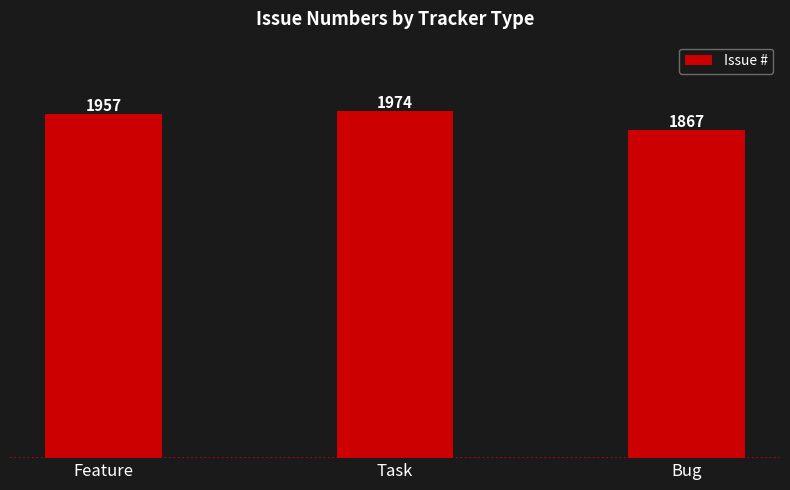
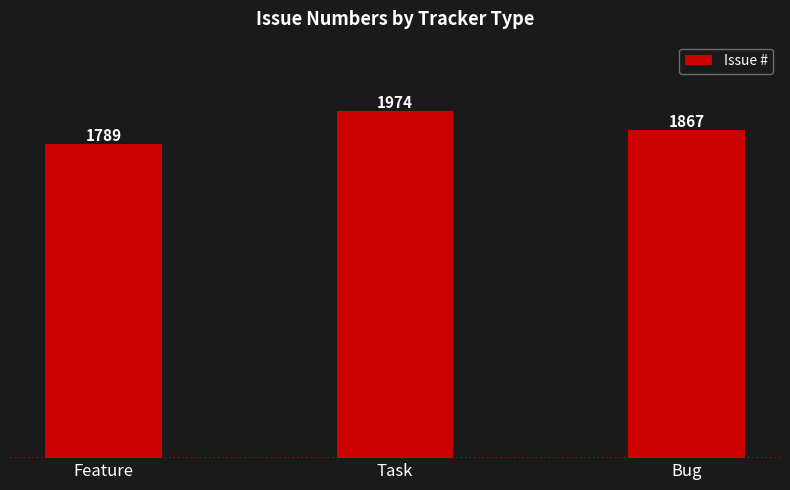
Feature: 1957 -> 1789
